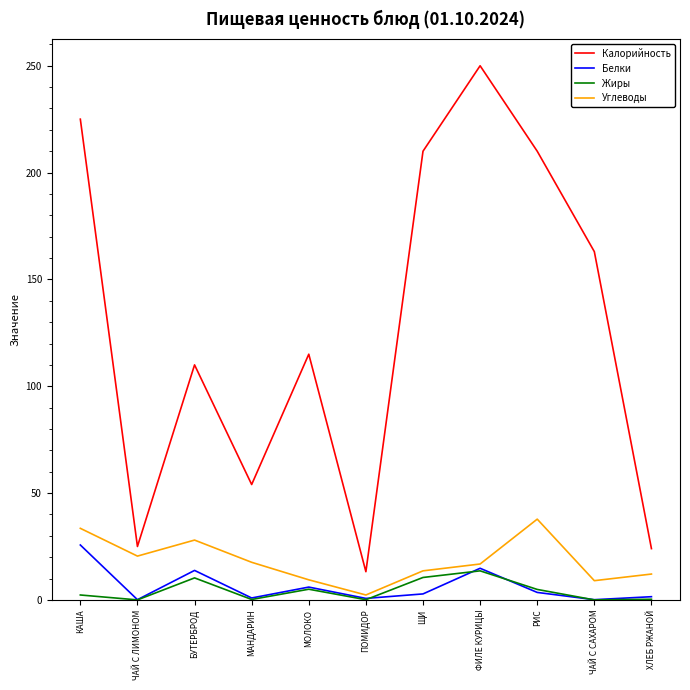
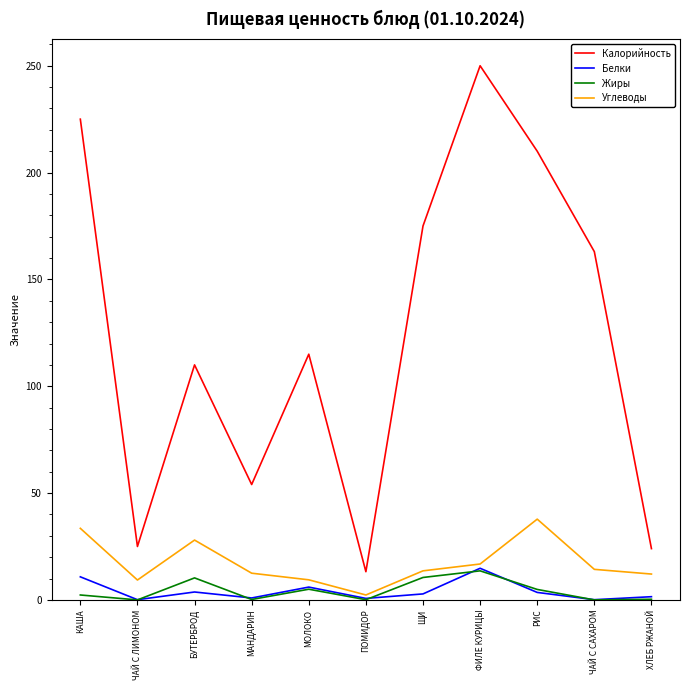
Белки, КАША: 26 -> 11
Углеводы, ЧАЙ С ЛИМОНОМ: 21 -> 9
Белки, БУТЕРБРОД: 14 -> 4
Углеводы, МАНДАРИН: 18 -> 13
Калорийность, ЩИ: 210 -> 175
Углеводы, ЧАЙ С САХАРОМ: 9 -> 14
